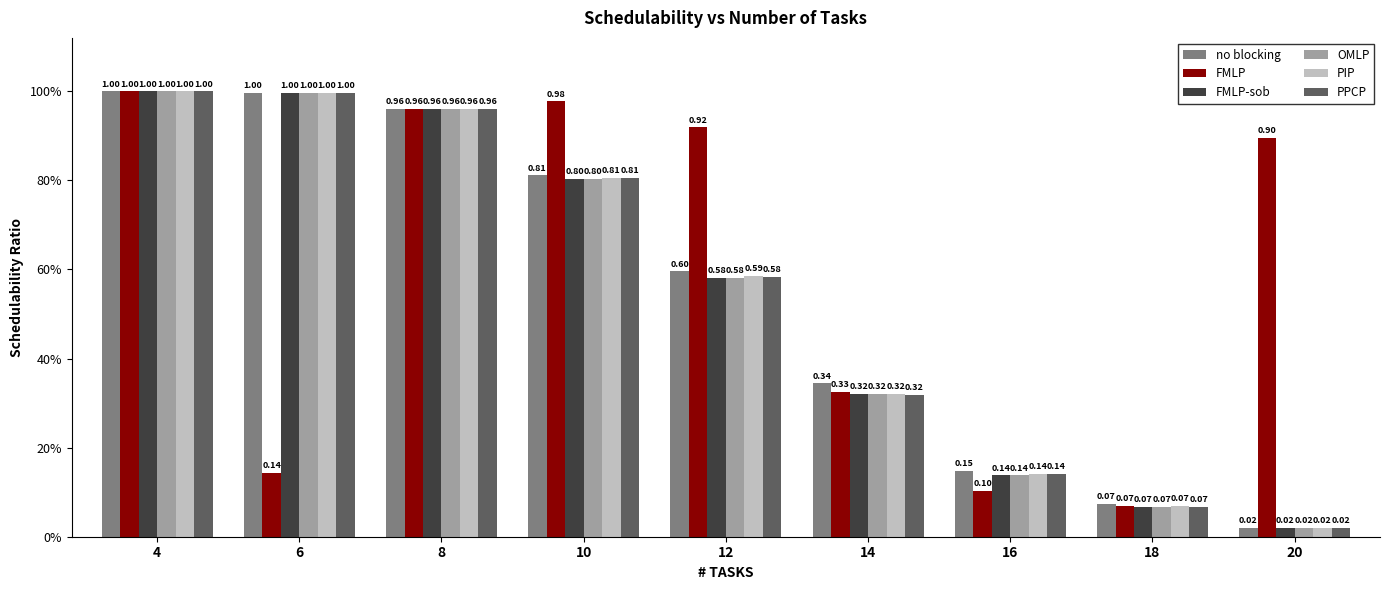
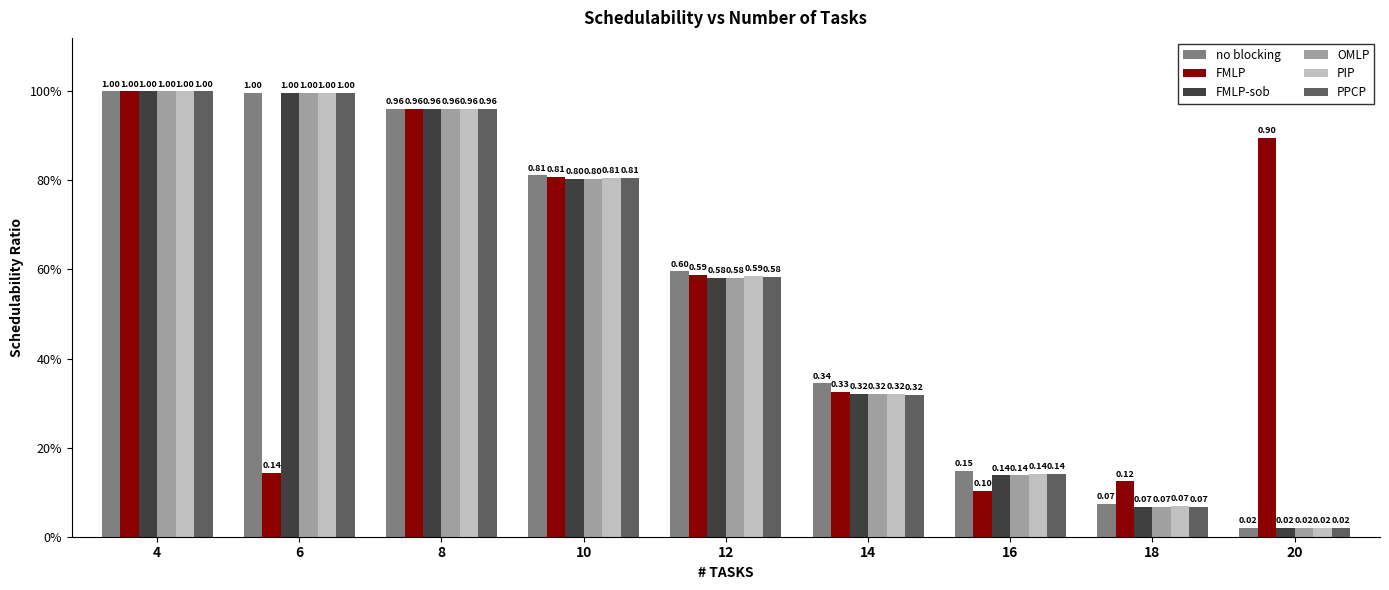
FMLP, 10: 0.98 -> 0.81
FMLP, 12: 0.92 -> 0.59
FMLP, 18: 0.07 -> 0.12
